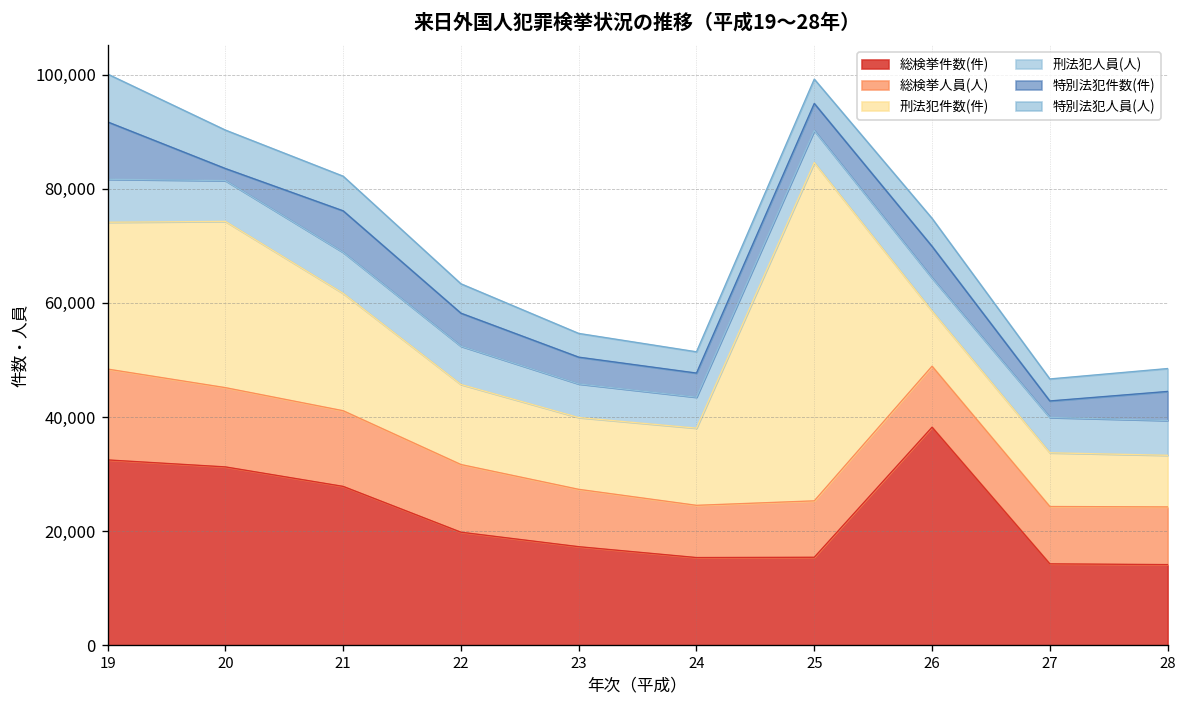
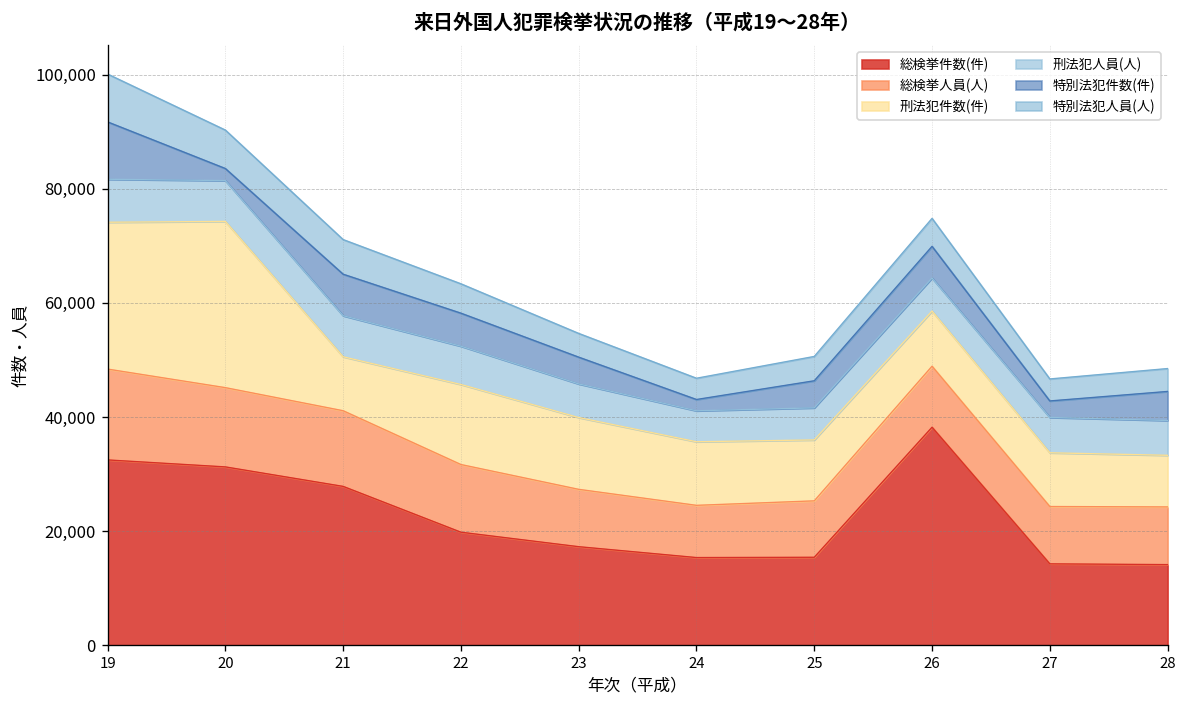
刑法犯件数(件), 21: 21,000 -> 9,000
刑法犯件数(件), 24: 14,000 -> 11,000
特別法犯件数(件), 24: 4,000 -> 2,000
刑法犯件数(件), 25: 59,000 -> 11,000
